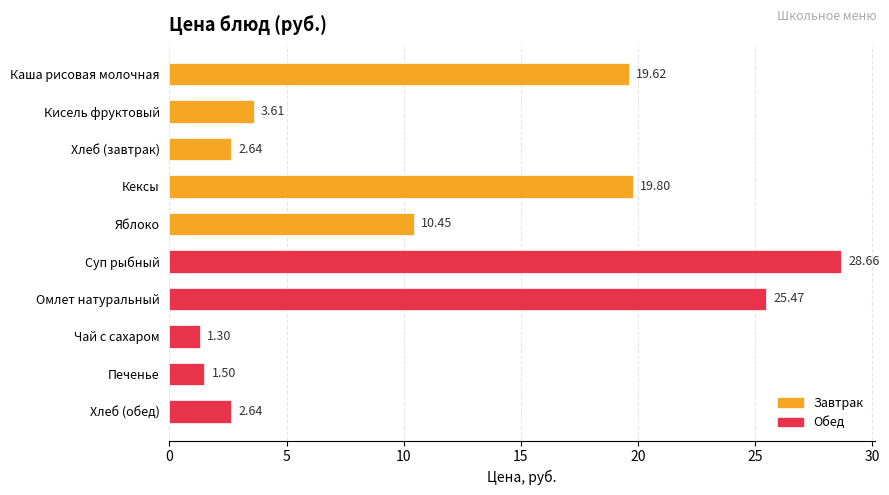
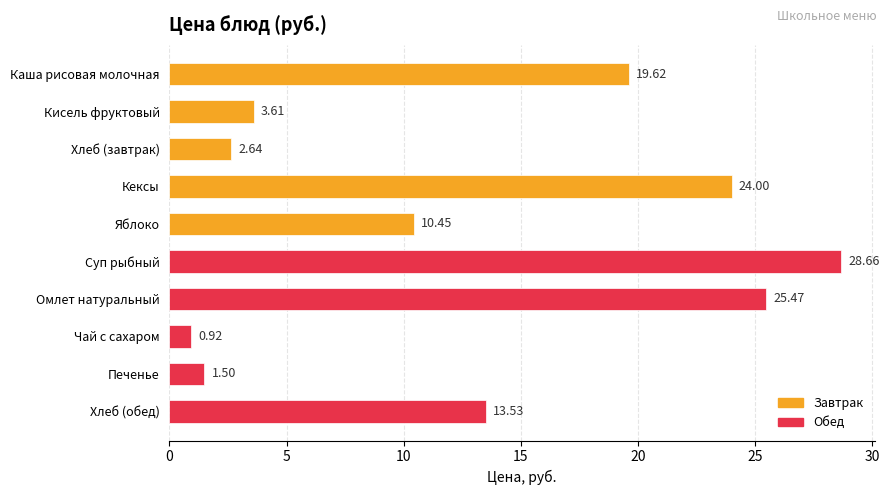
Кексы: 19.80 -> 24.00
Чай с сахаром: 1.30 -> 0.92
Хлеб (обед): 2.64 -> 13.53
